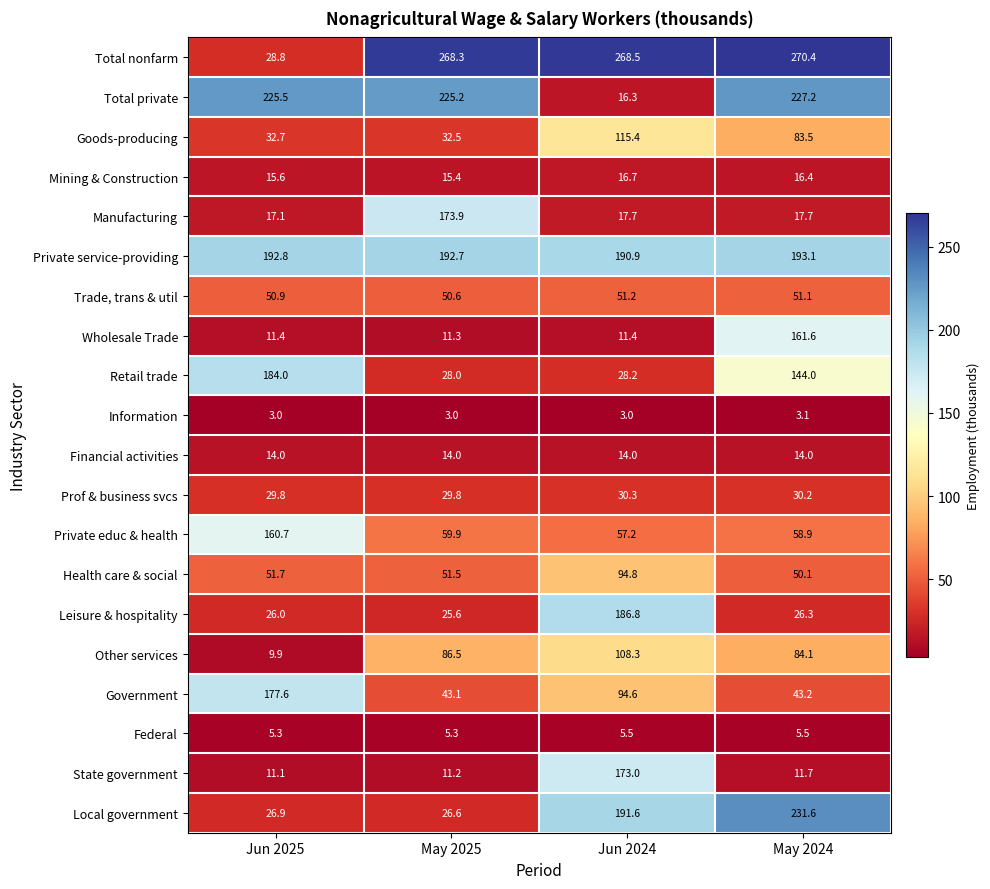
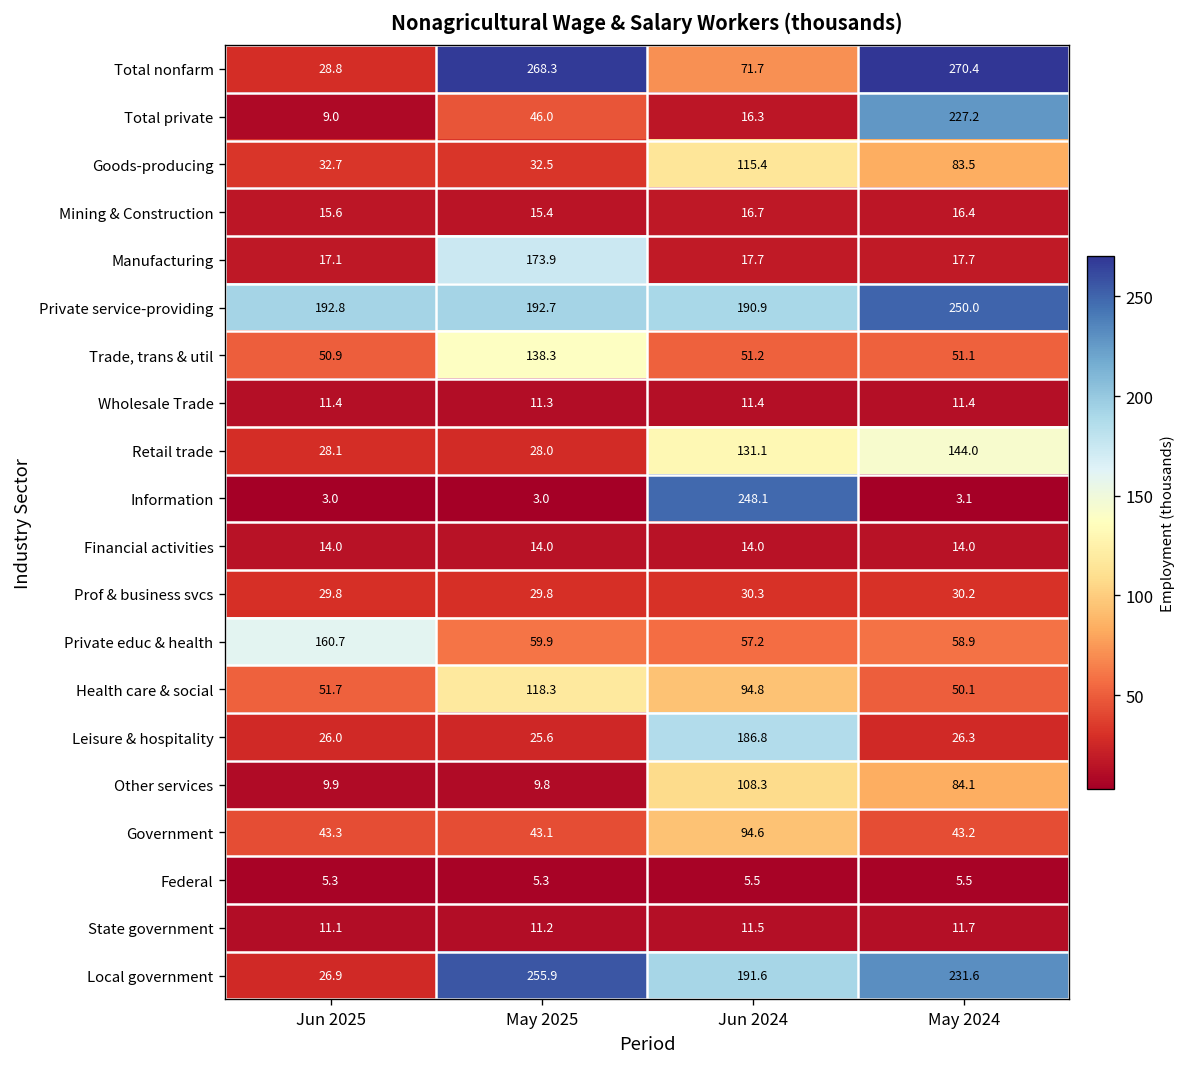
Total nonfarm, Jun 2024: 268.5 -> 71.7
Total private, Jun 2025: 225.5 -> 9.0
Total private, May 2025: 225.2 -> 46.0
Private service-providing, May 2024: 193.1 -> 250.0
Trade, trans & util, May 2025: 50.6 -> 138.3
Wholesale Trade, May 2024: 161.6 -> 11.4
Retail trade, Jun 2025: 184.0 -> 28.1
Retail trade, Jun 2024: 28.2 -> 131.1
Information, Jun 2024: 3.0 -> 248.1
Health care & social, May 2025: 51.5 -> 118.3
Other services, May 2025: 86.5 -> 9.8
Government, Jun 2025: 177.6 -> 43.3
State government, Jun 2024: 173.0 -> 11.5
Local government, May 2025: 26.6 -> 255.9
